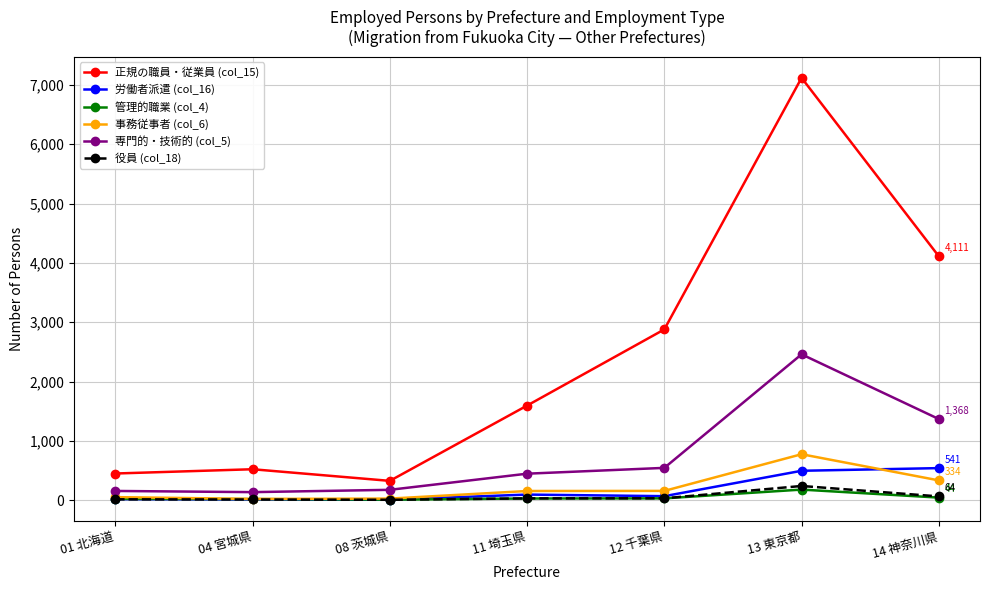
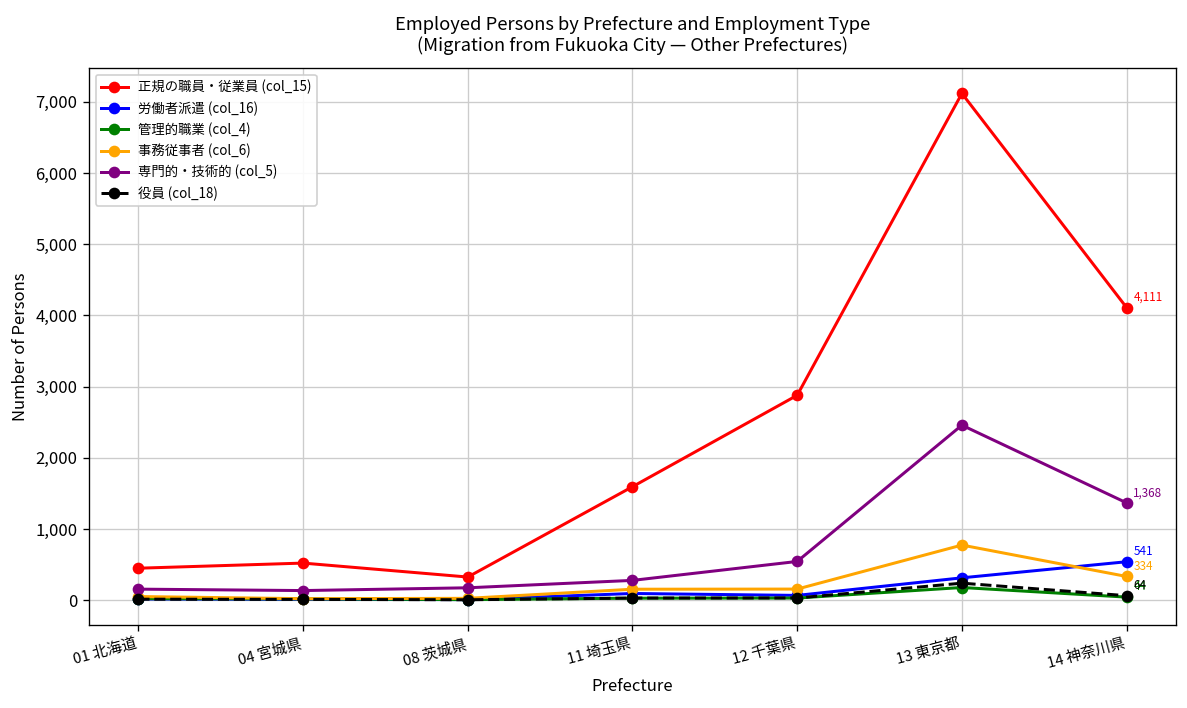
専門的・技術的 (col_5), 11 埼玉県: 400 -> 300
労働者派遣 (col_16), 13 東京都: 500 -> 300
